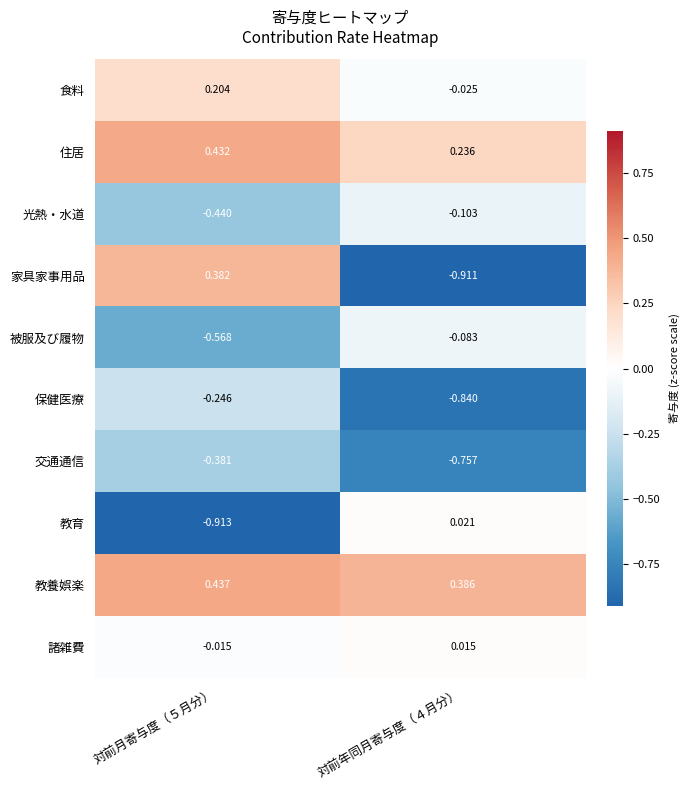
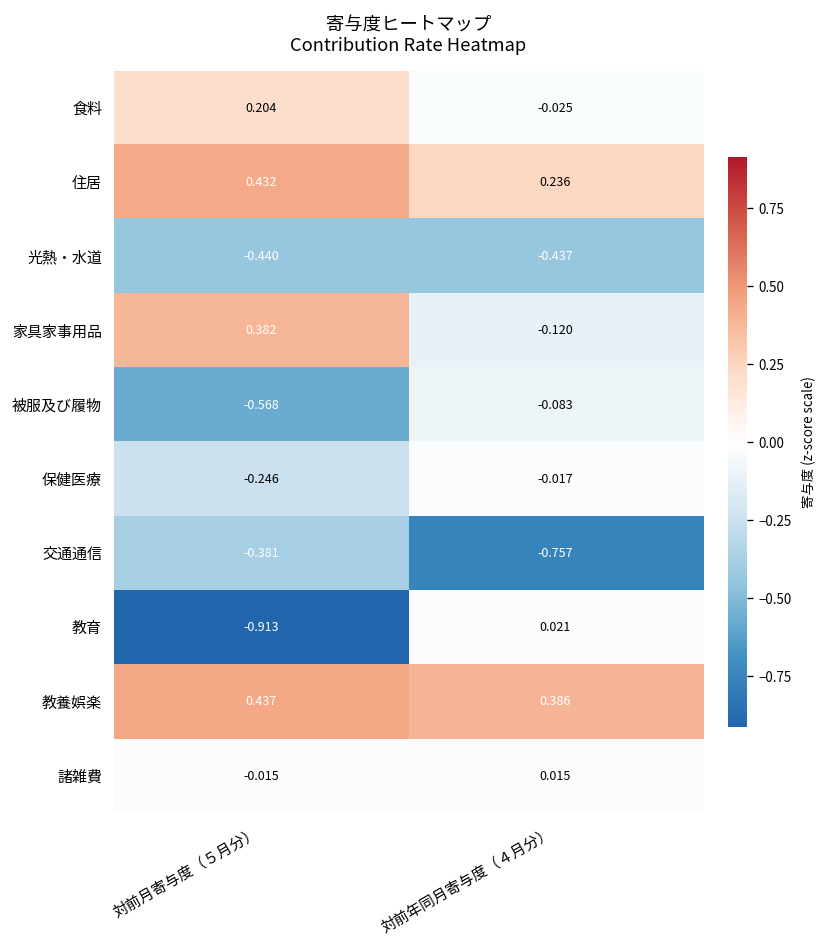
光熱・水道, 対前年同月寄与度（４月分）: -0.103 -> -0.437
家具家事用品, 対前年同月寄与度（４月分）: -0.911 -> -0.120
保健医療, 対前年同月寄与度（４月分）: -0.840 -> -0.017
